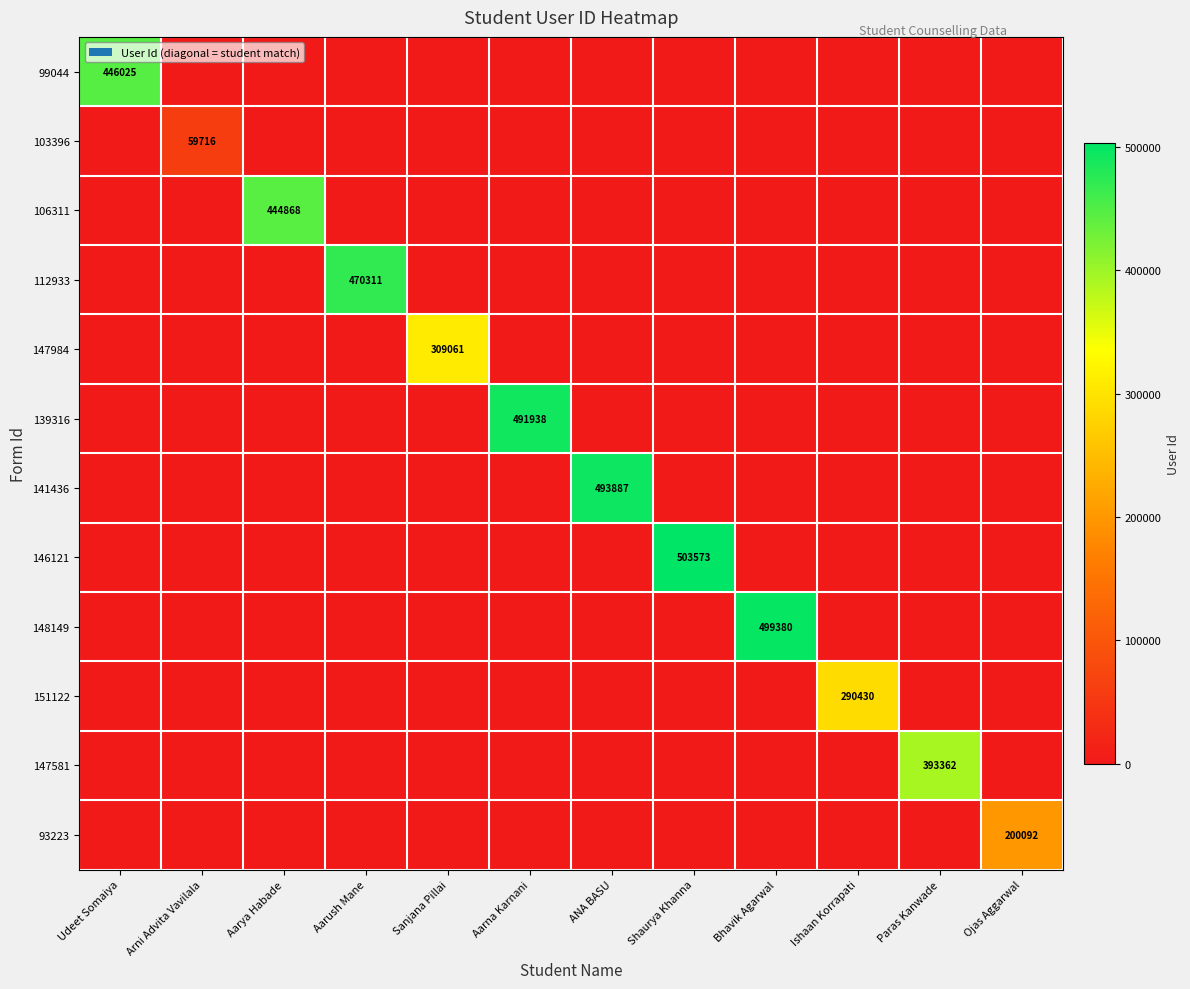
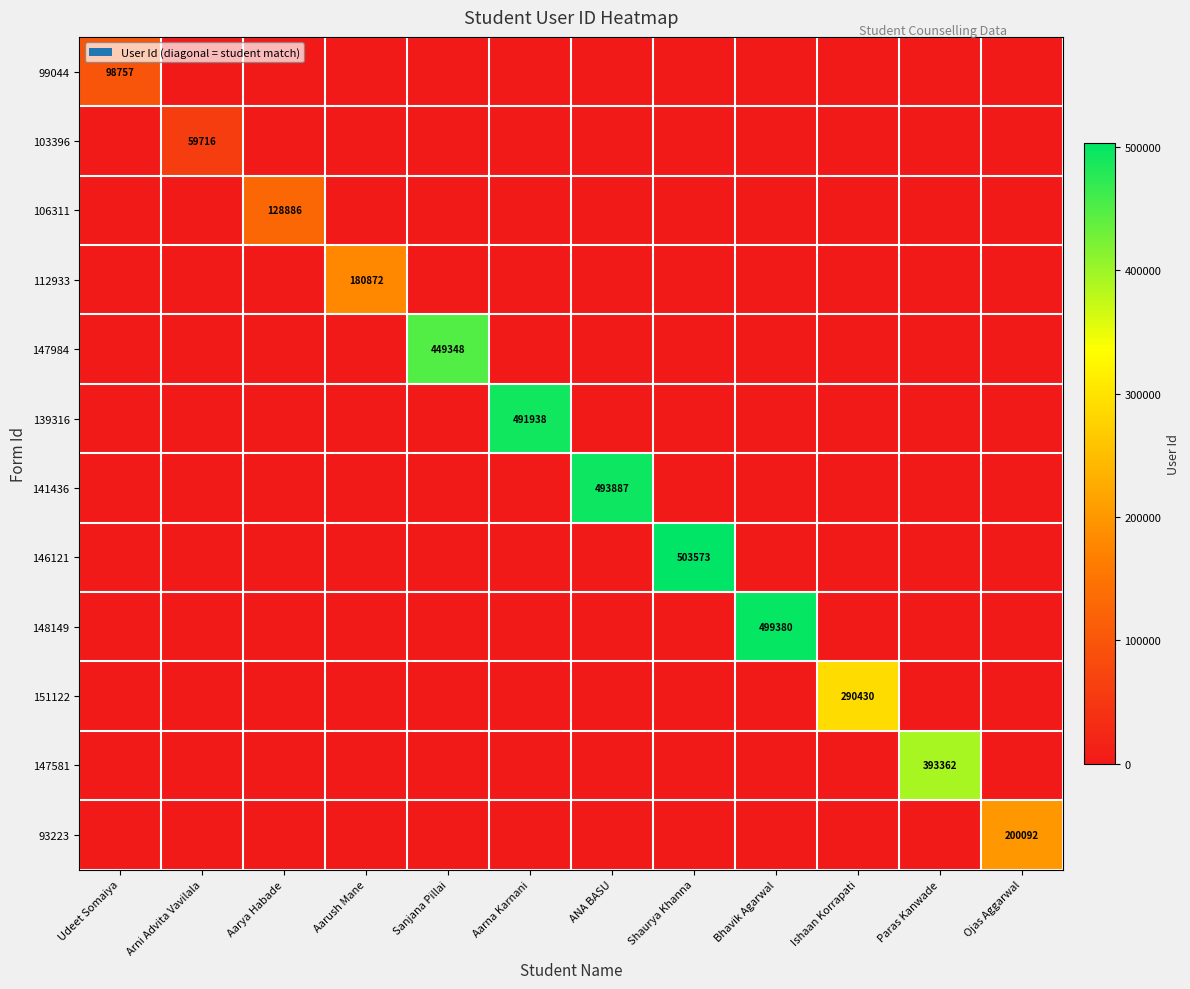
99044, Udeet Somaiya: 446025 -> 98757
106311, Aarya Habade: 444868 -> 128886
112933, Aarush Mane: 470311 -> 180872
147984, Sanjana Pillai: 309061 -> 449348
